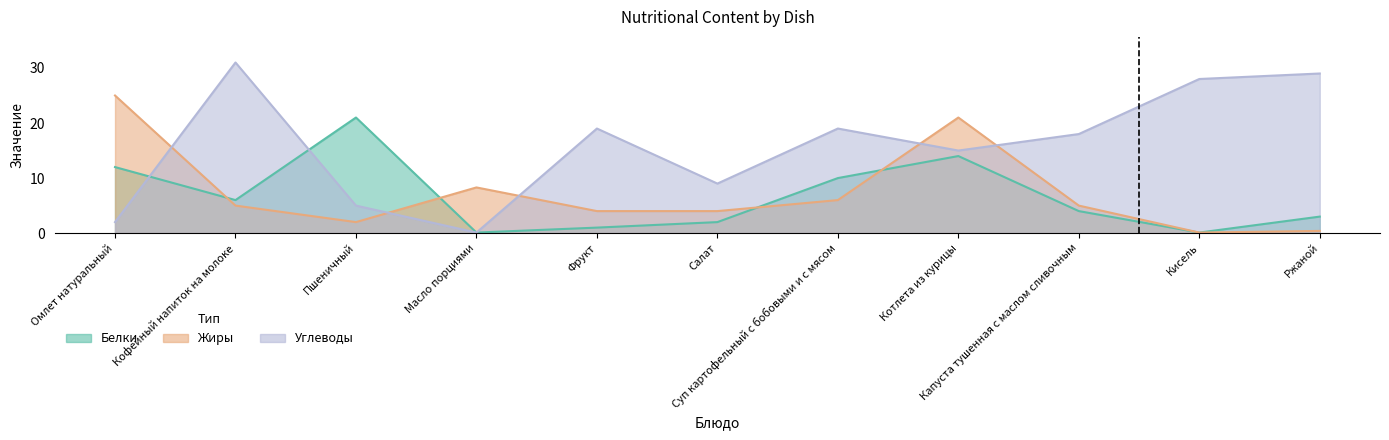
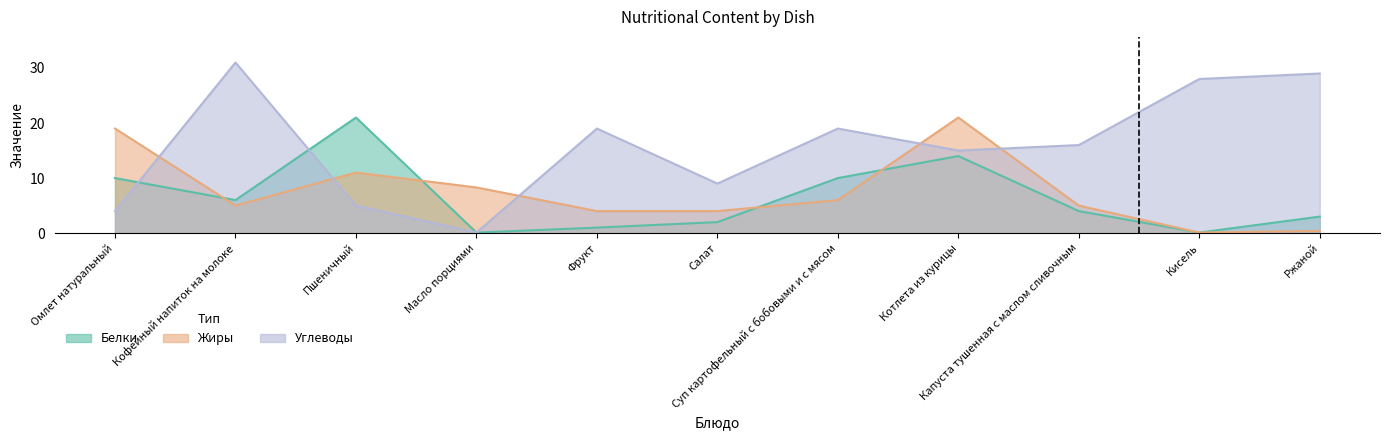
Белки, Омлет натуральный: 12 -> 10
Жиры, Омлет натуральный: 25 -> 19
Углеводы, Омлет натуральный: 2 -> 4
Жиры, Пшеничный: 2 -> 11
Углеводы, Капуста тушенная с маслом сливочным: 18 -> 16
